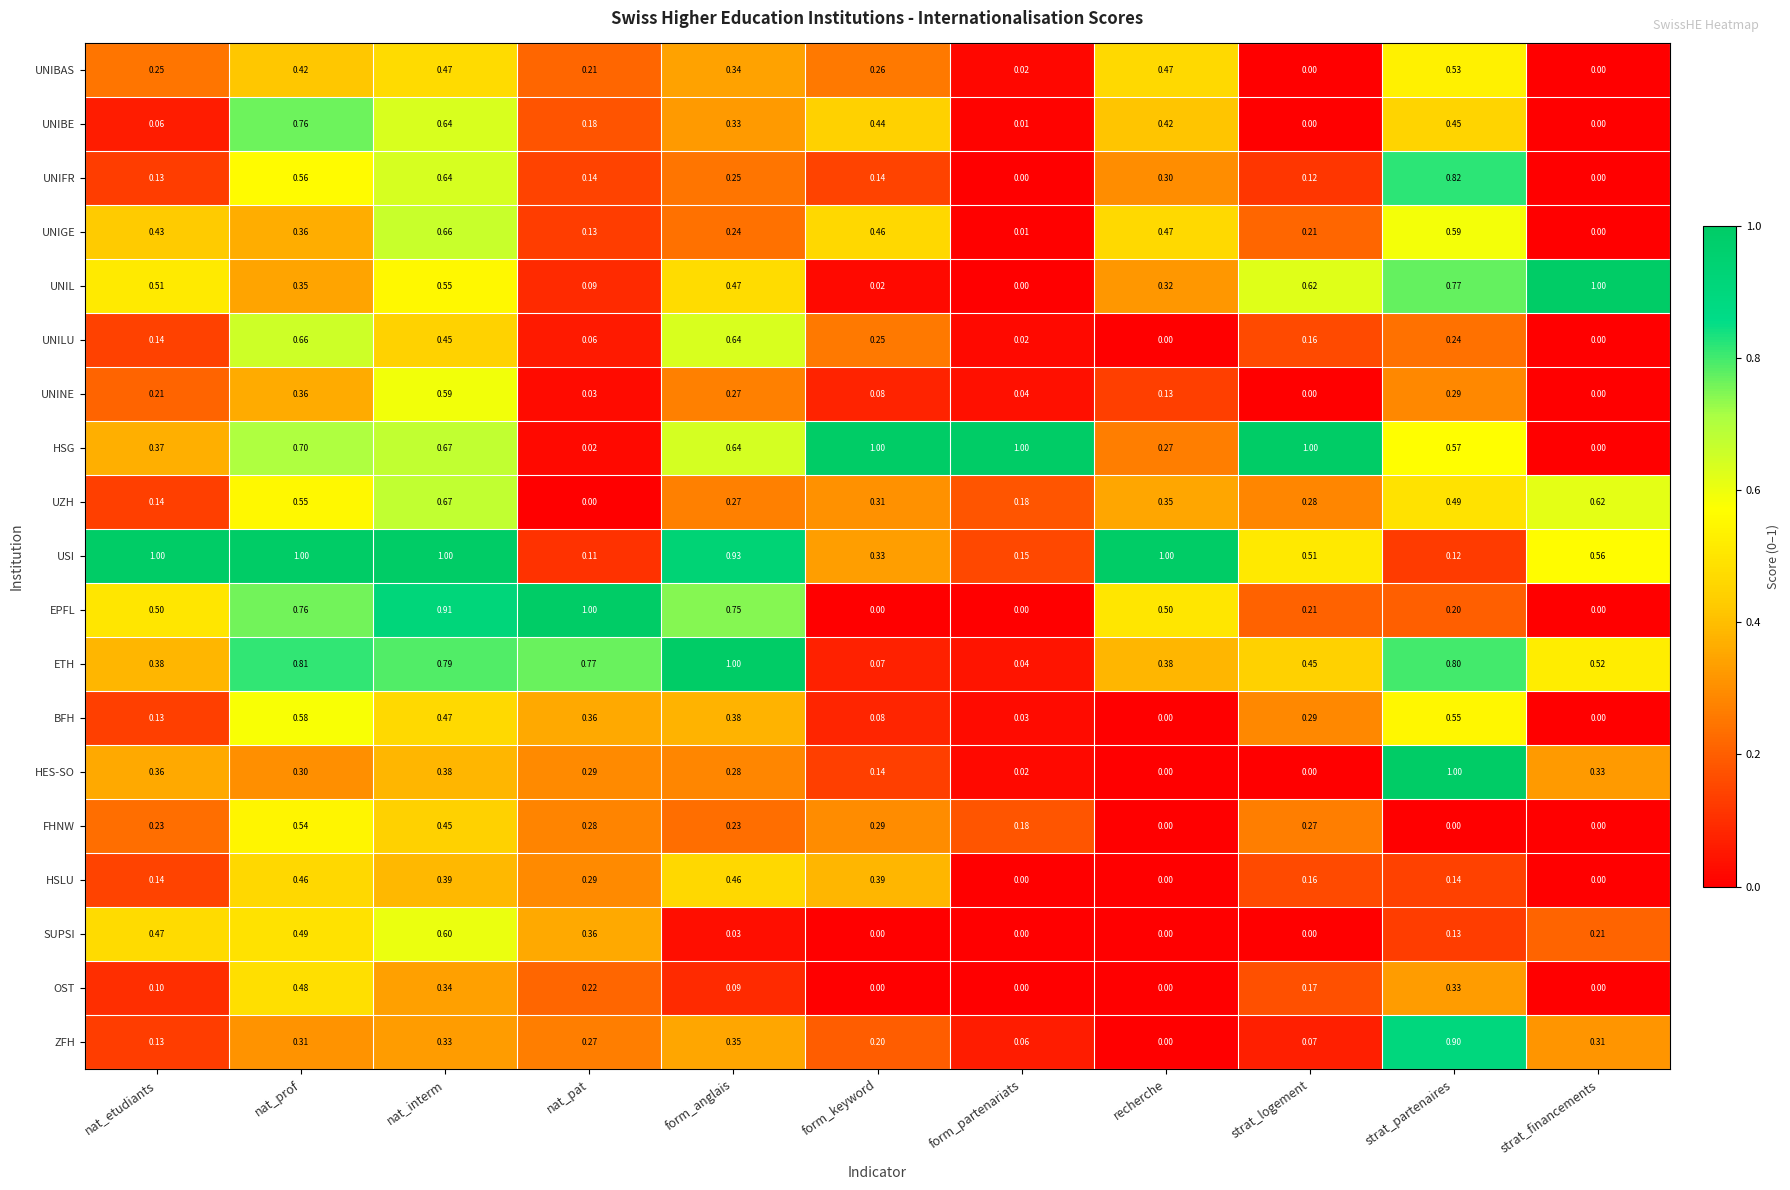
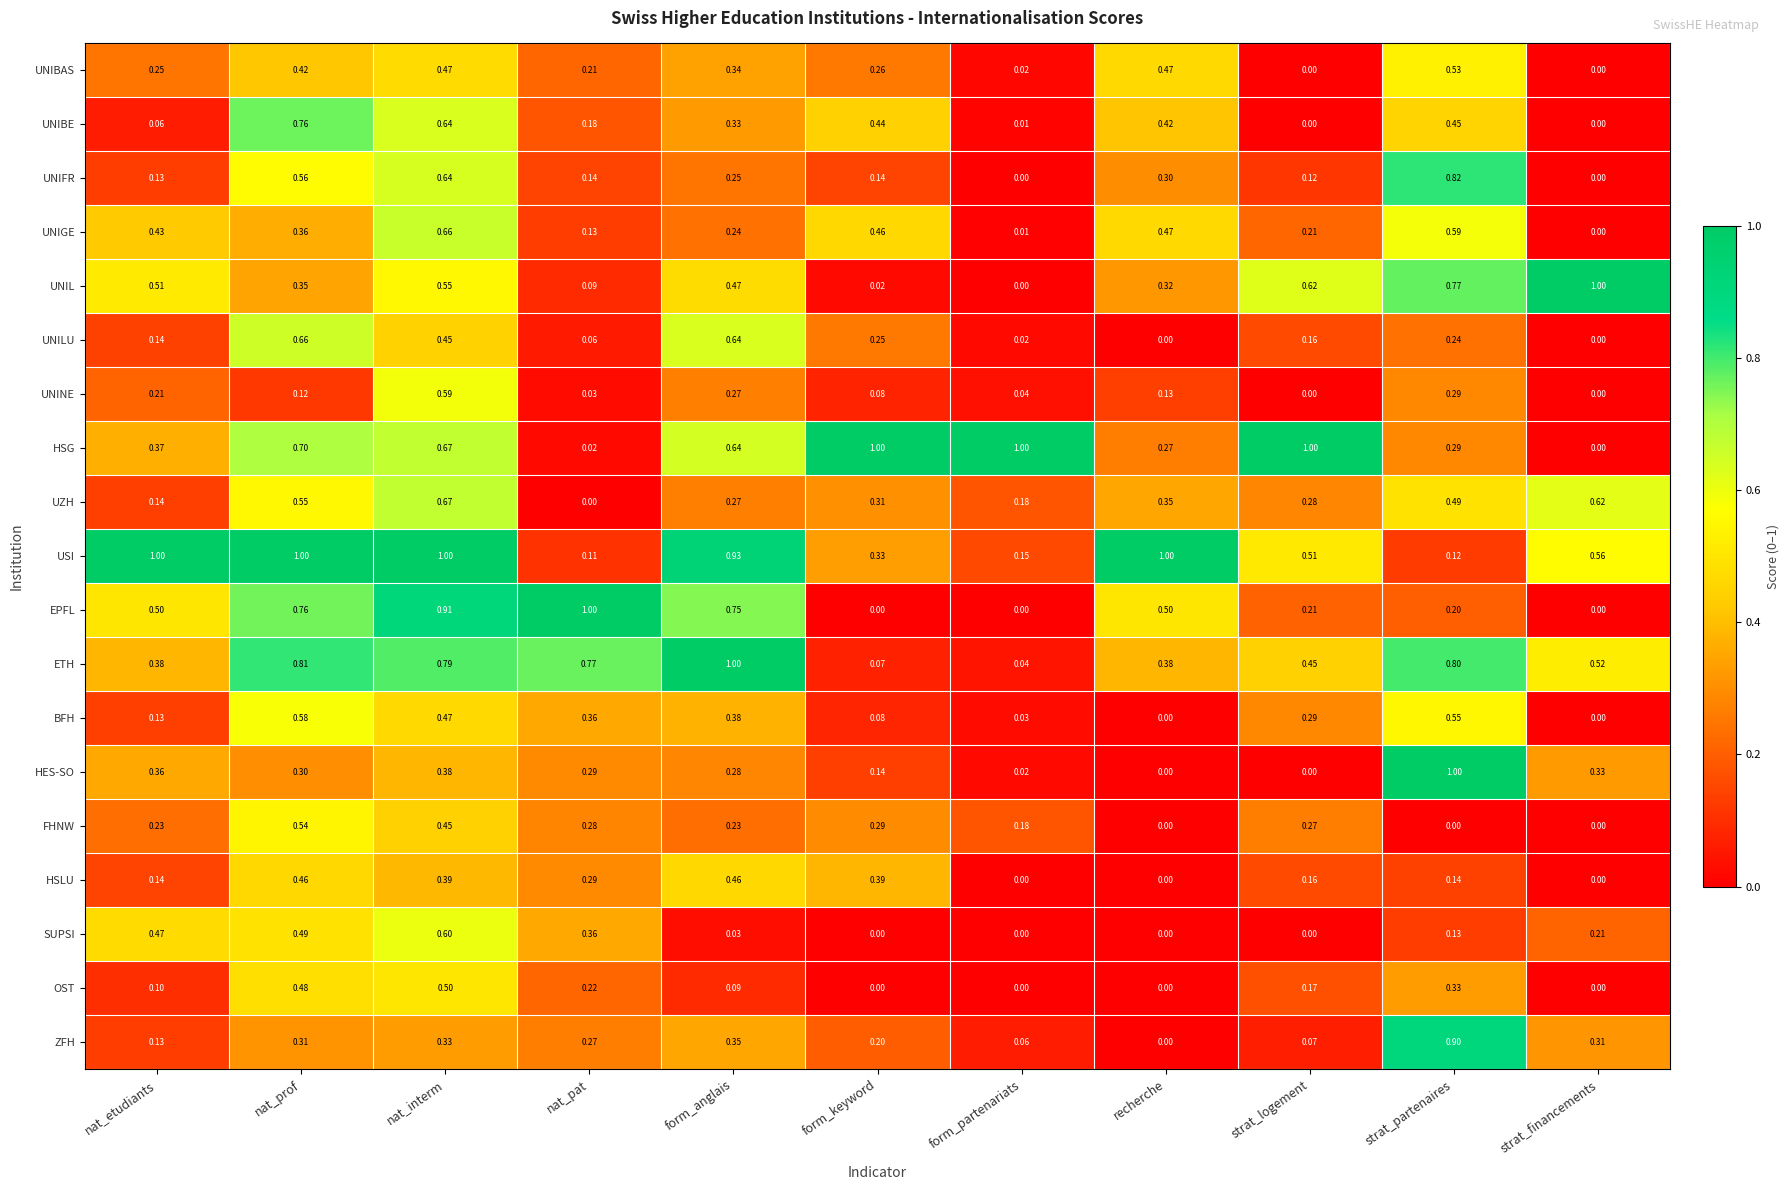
UNINE, nat_prof: 0.36 -> 0.12
HSG, strat_partenaires: 0.57 -> 0.29
OST, nat_interm: 0.34 -> 0.50
